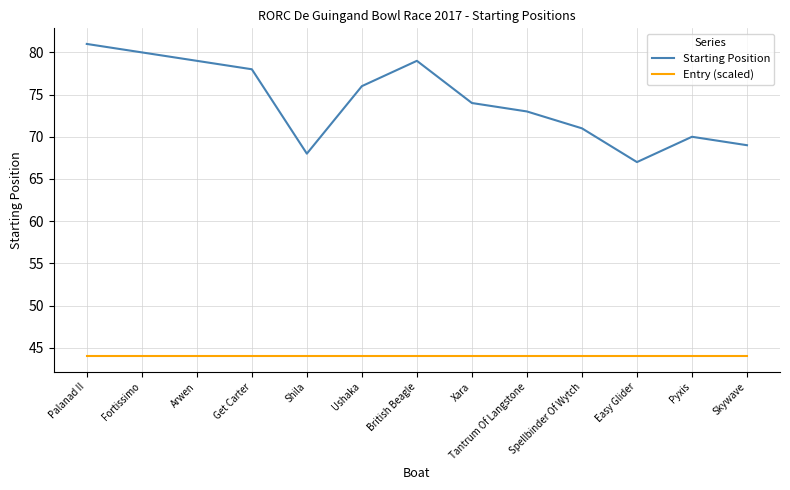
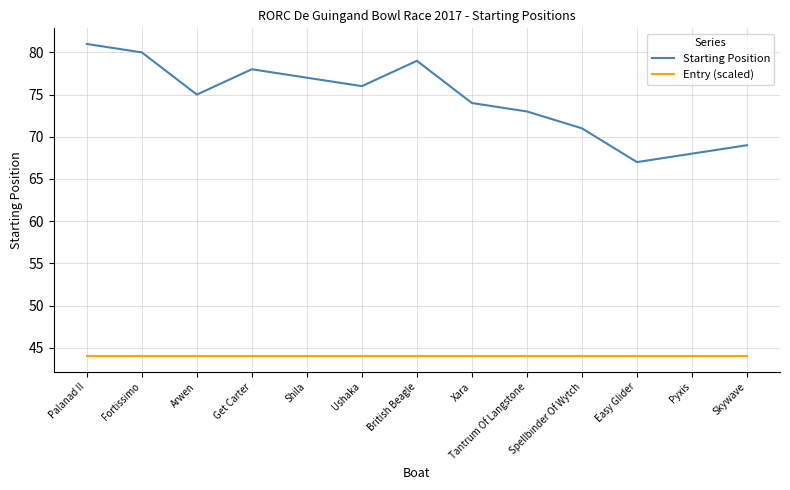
Starting Position, Arwen: 79 -> 75
Starting Position, Shila: 68 -> 77
Starting Position, Pyxis: 70 -> 68
